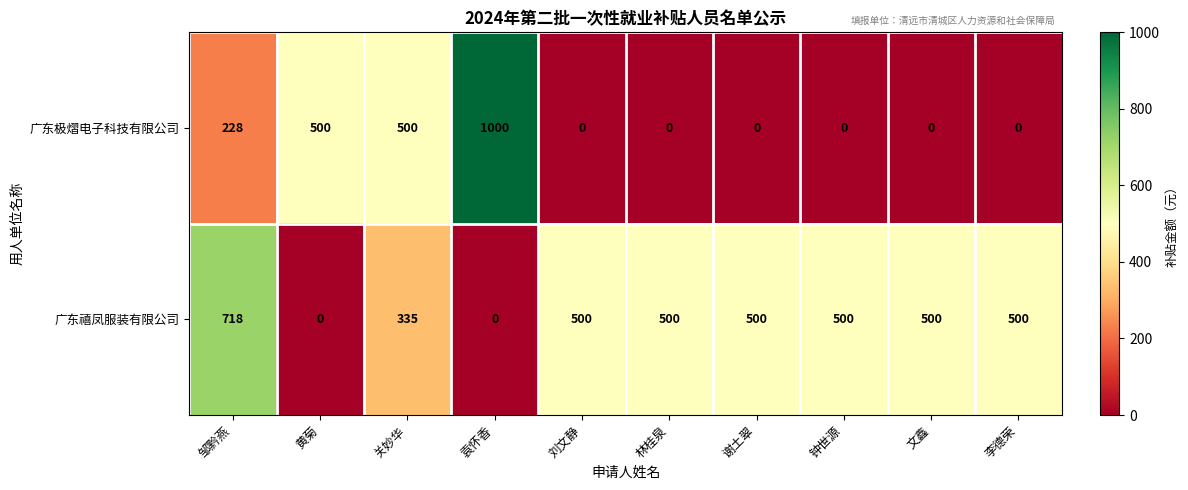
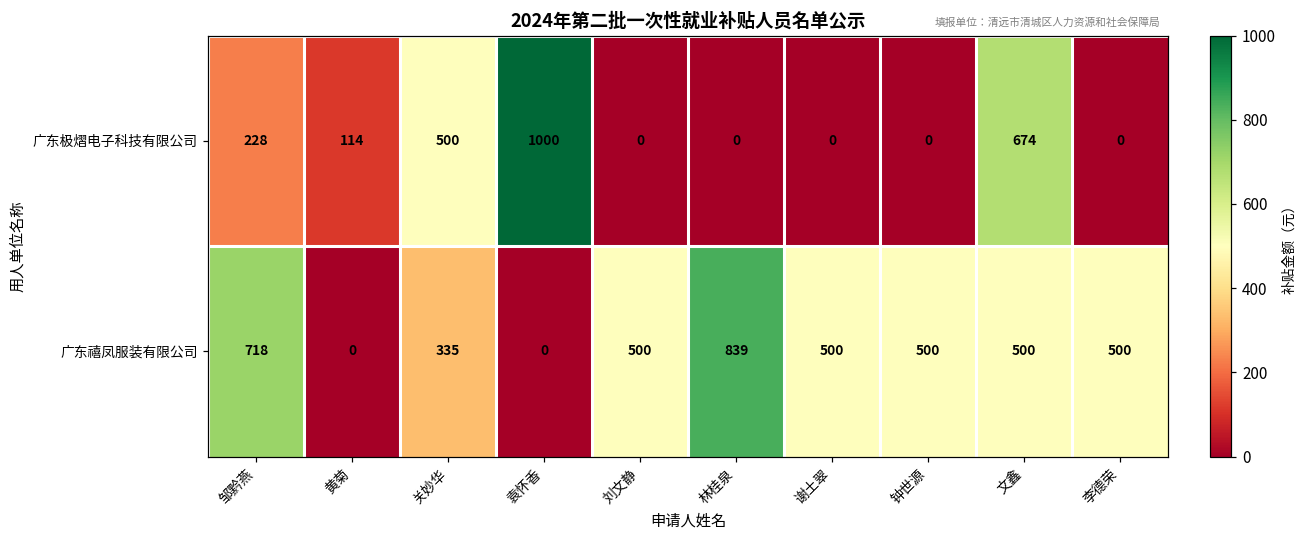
广东极熠电子科技有限公司, 黄菊: 500 -> 114
广东极熠电子科技有限公司, 文鑫: 0 -> 674
广东禧凤服装有限公司, 林桂泉: 500 -> 839
